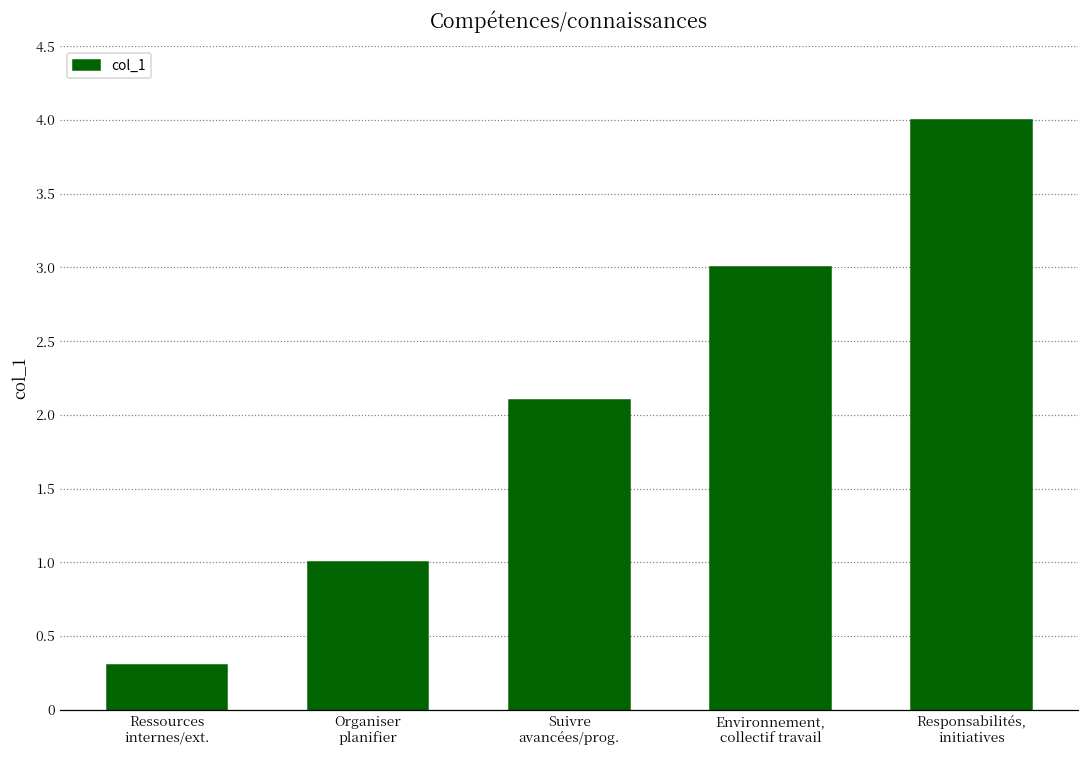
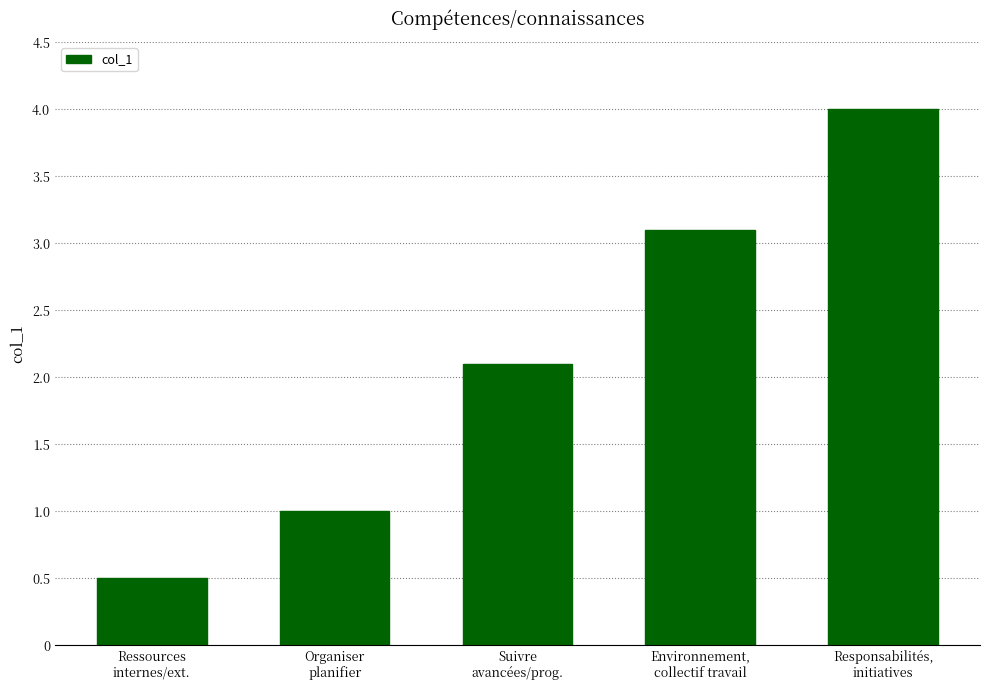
Ressources internes/ext.: 0.3 -> 0.5
Environnement, collectif travail: 3.0 -> 3.1
